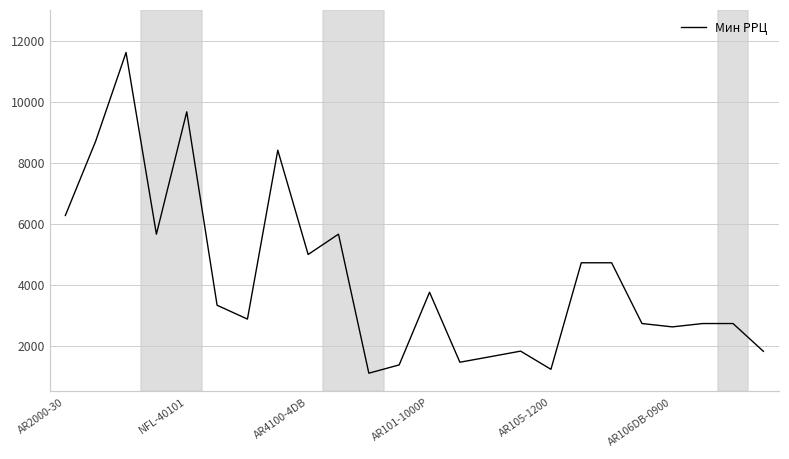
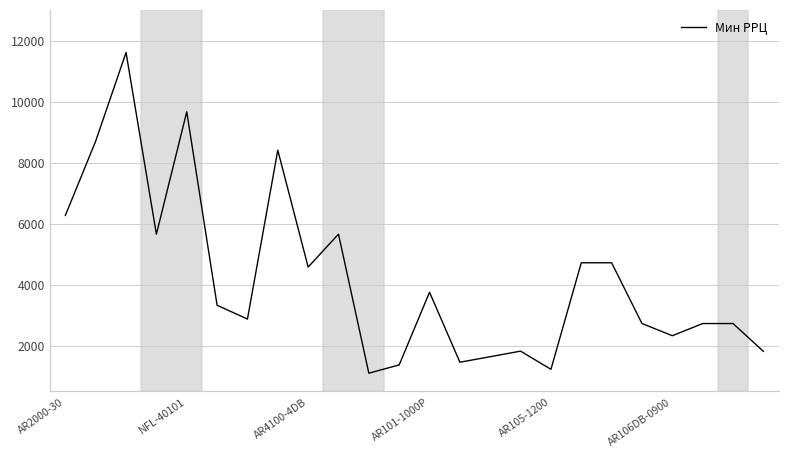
AR4100-4DB: 5000 -> 4600
AR106DB-0900: 2600 -> 2300
